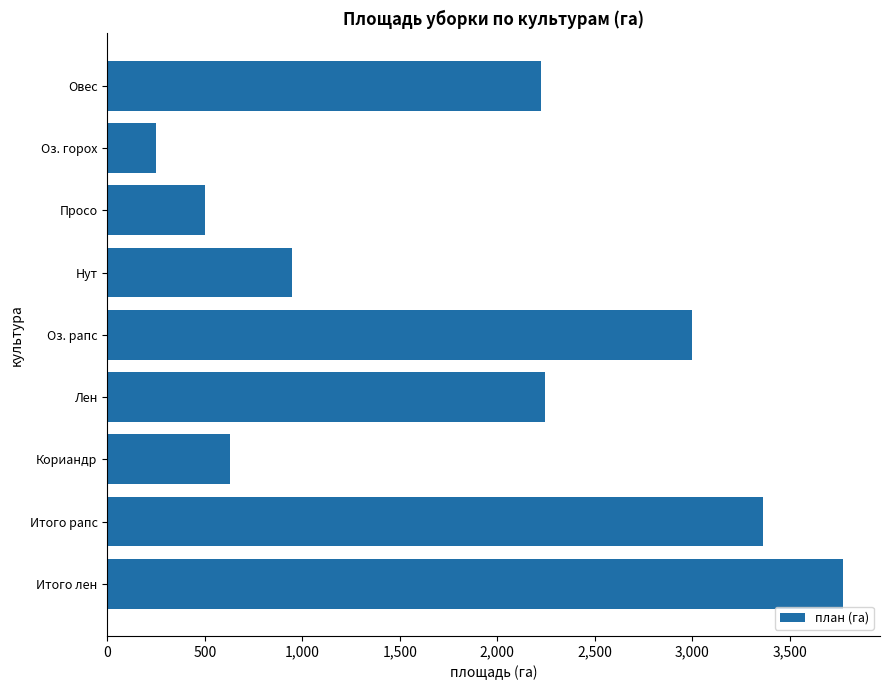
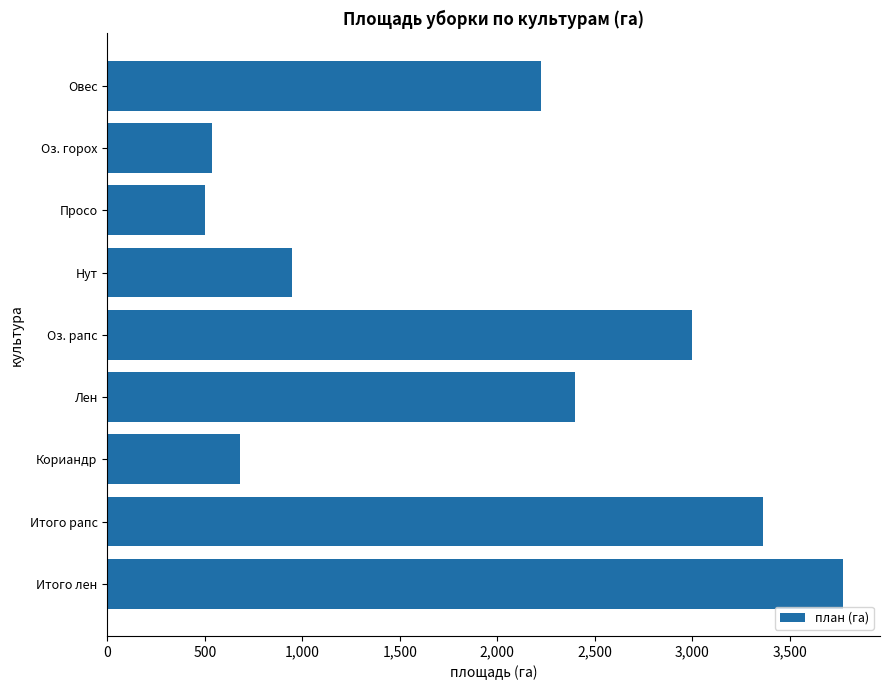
Оз. горох: 250 -> 540
Лен: 2,250 -> 2,400
Кориандр: 630 -> 680
